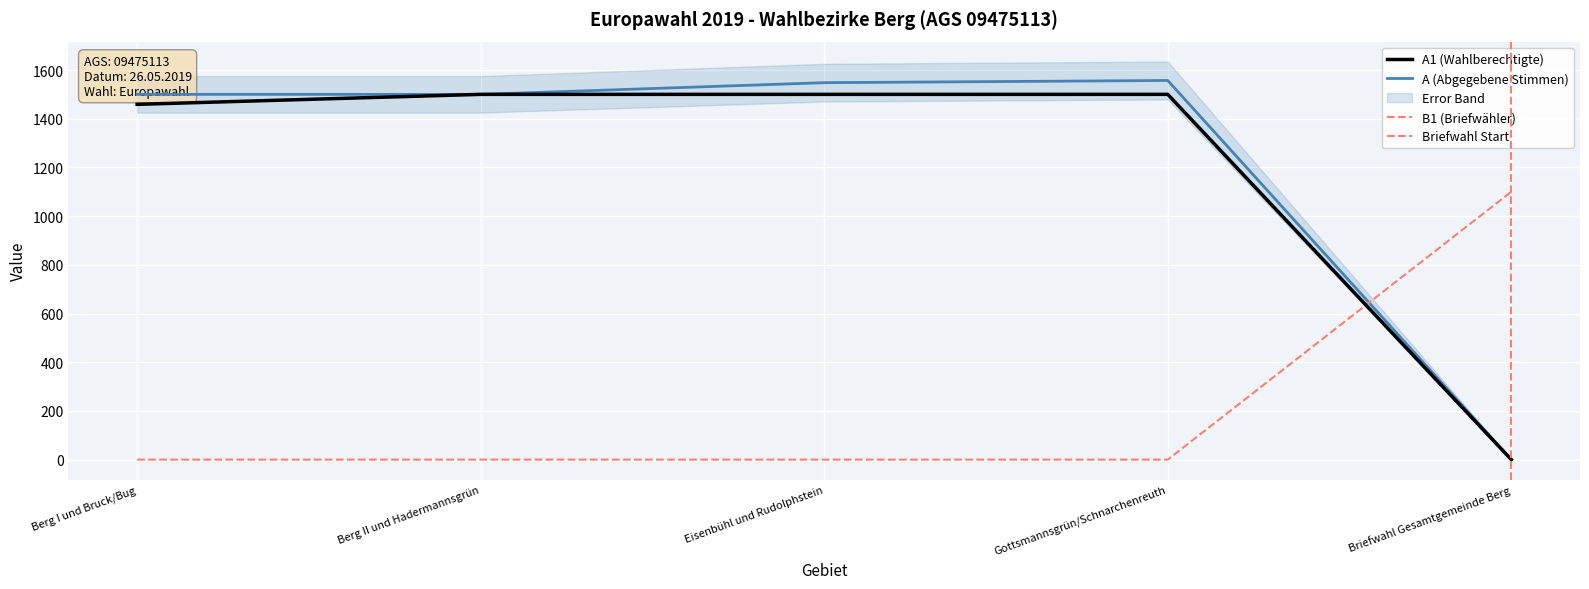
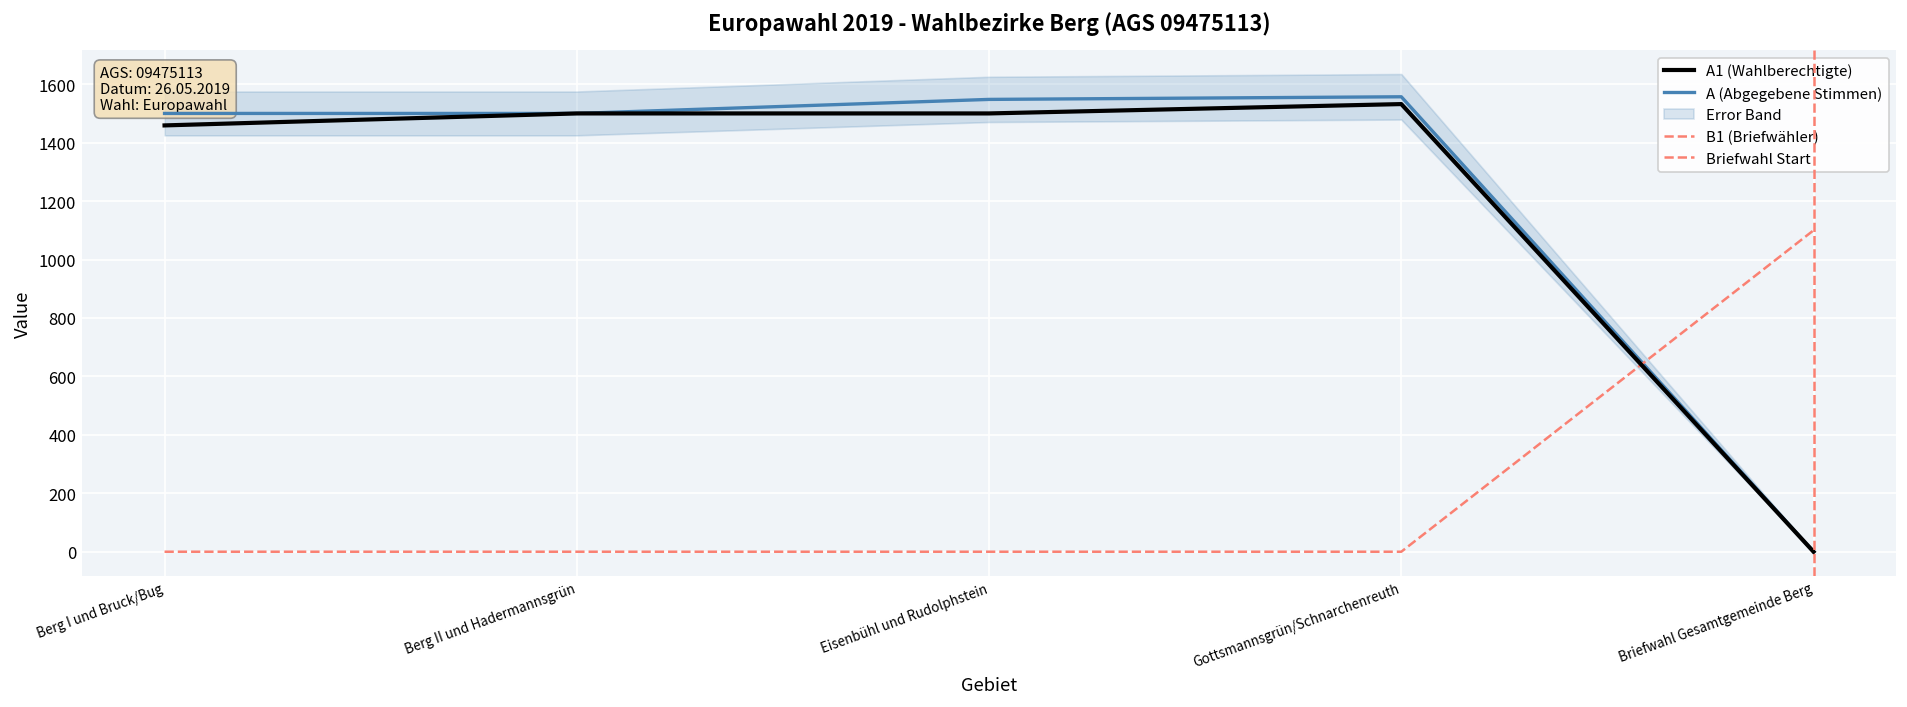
A1 (Wahlberechtigte), Gottsmannsgrün/Schnarchenreuth: 1500 -> 1530
